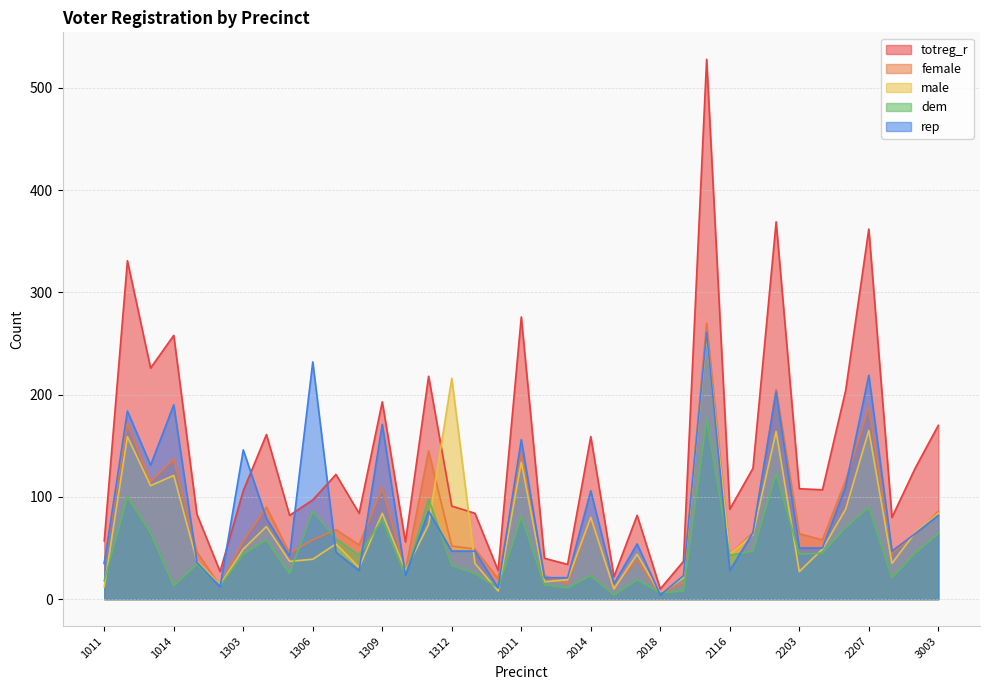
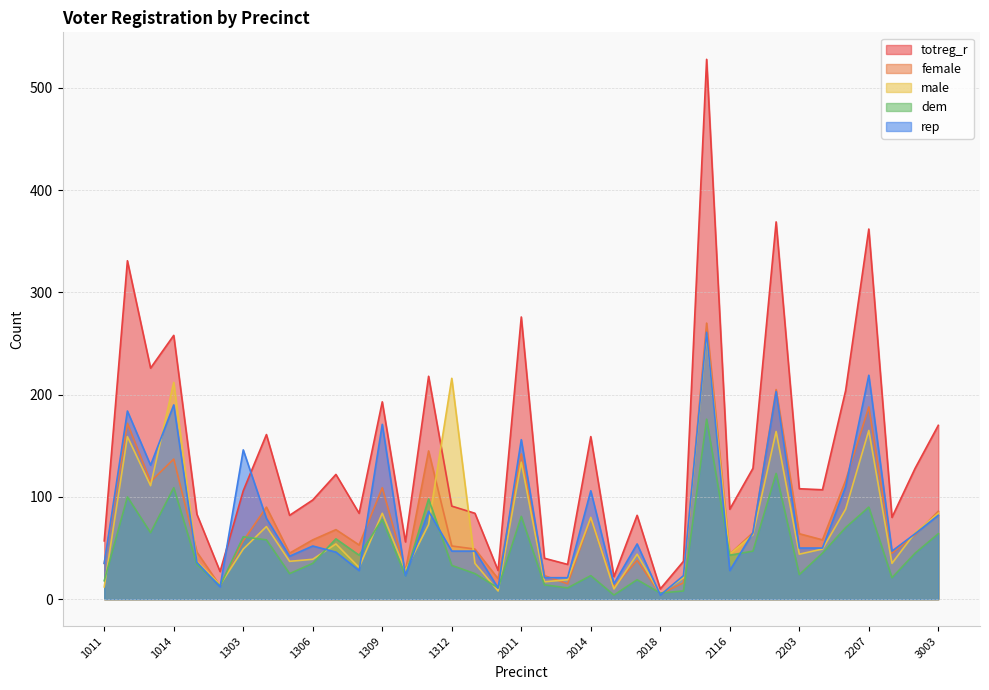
male, 1014: 121 -> 212
dem, 1014: 13 -> 109
dem, 1303: 44 -> 61
dem, 1306: 86 -> 35
rep, 1306: 232 -> 52
male, 2203: 27 -> 44
dem, 2203: 44 -> 24
